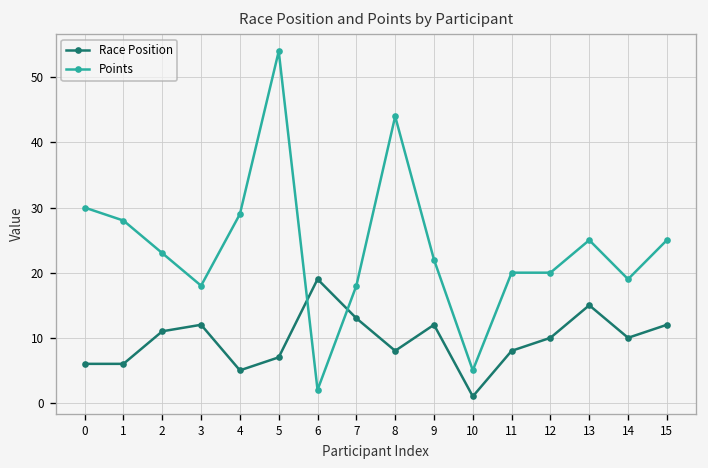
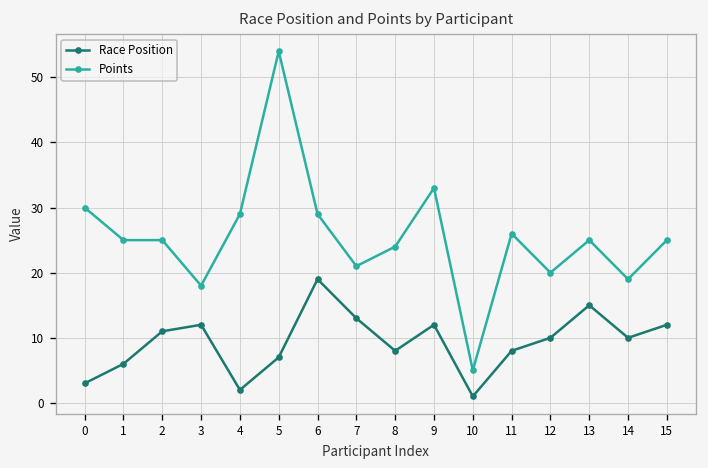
Race Position, 0: 6 -> 3
Points, 1: 28 -> 25
Points, 2: 23 -> 25
Race Position, 4: 5 -> 2
Points, 6: 2 -> 29
Points, 7: 18 -> 21
Points, 8: 44 -> 24
Points, 9: 22 -> 33
Points, 11: 20 -> 26
